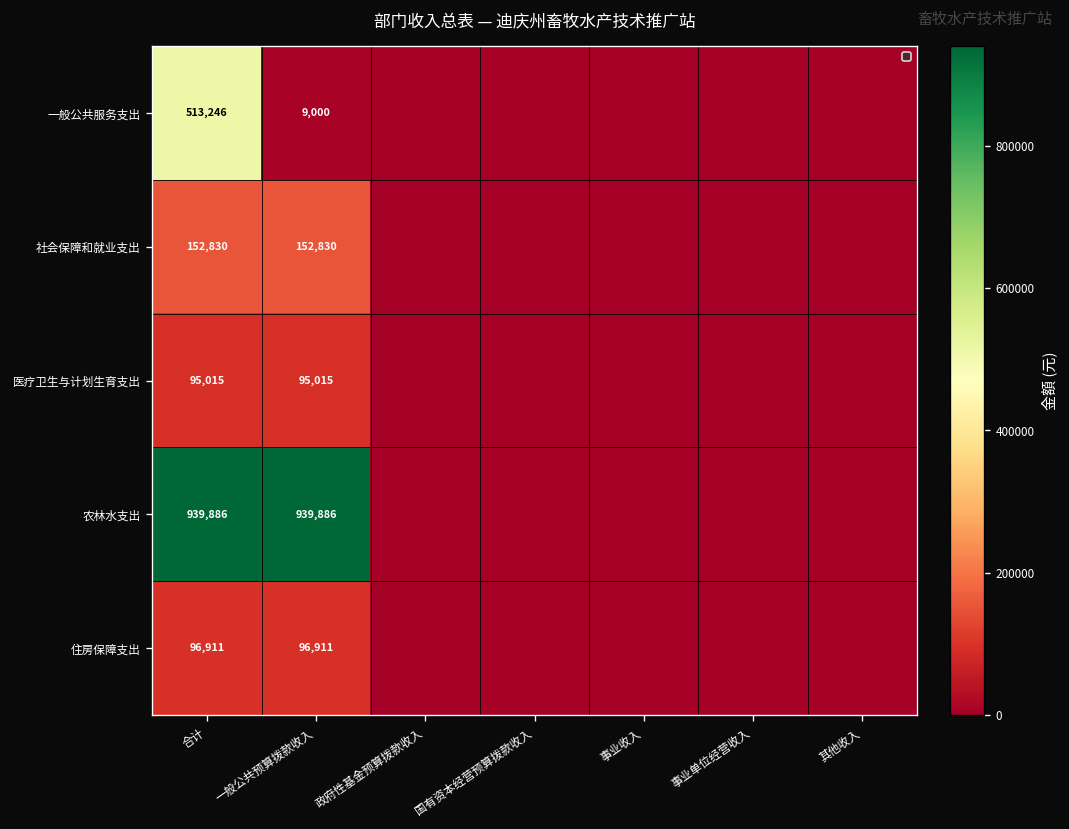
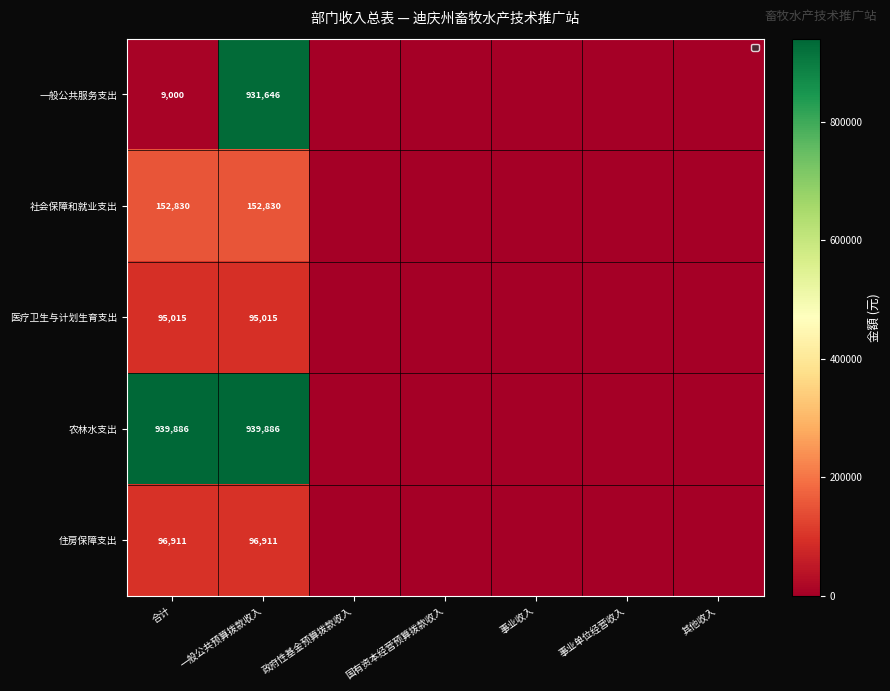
一般公共服务支出, 合计: 513,246 -> 9,000
一般公共服务支出, 一般公共预算拨款收入: 9,000 -> 931,646
